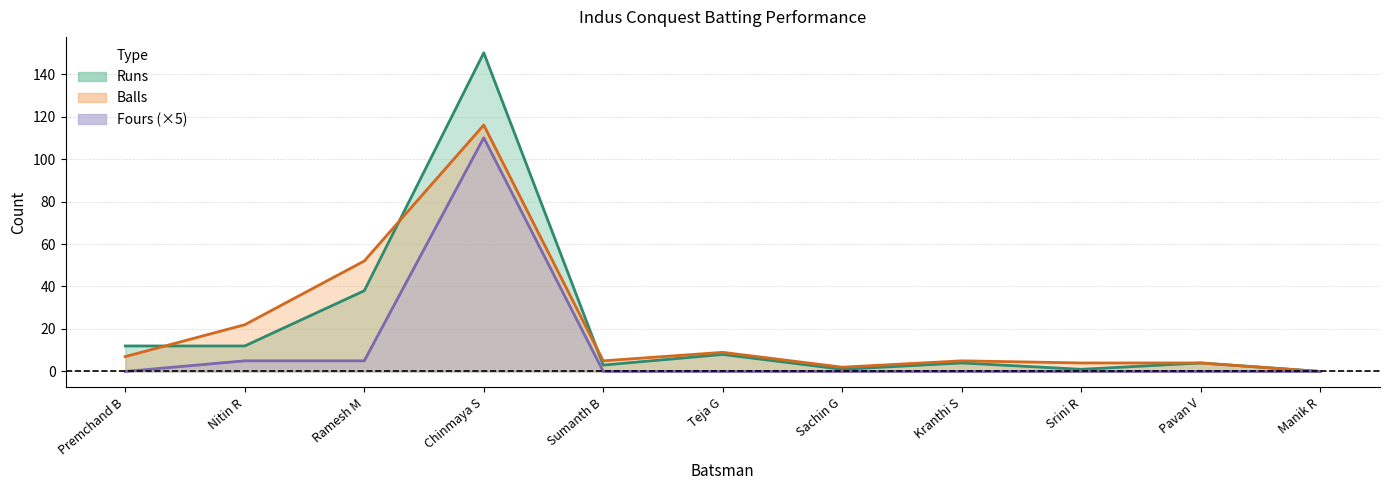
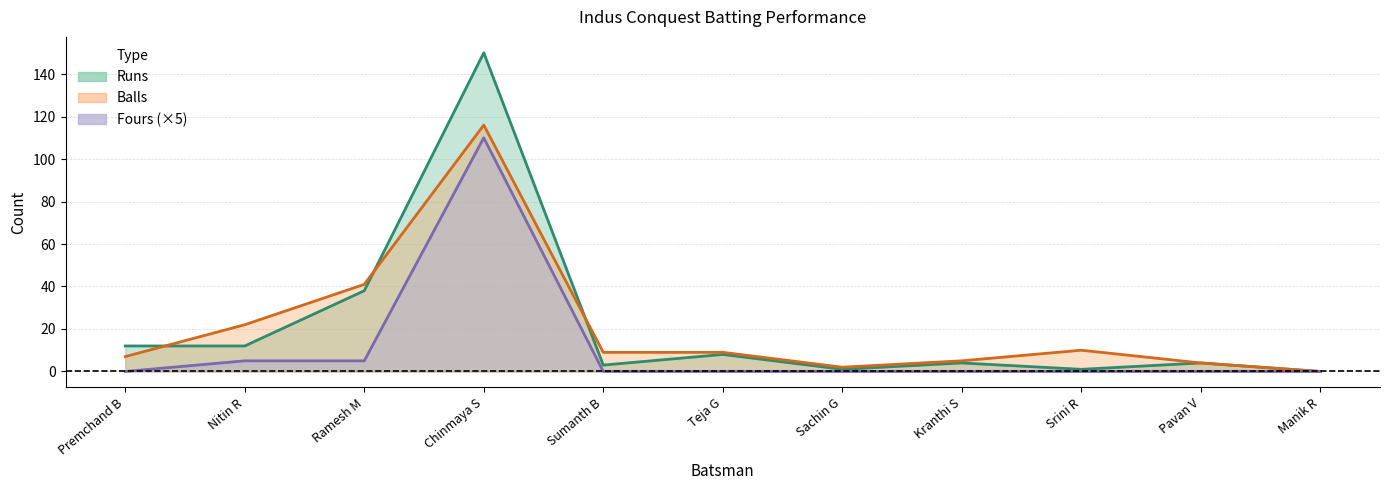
Balls, Ramesh M: 52 -> 41
Balls, Sumanth B: 5 -> 9
Balls, Srini R: 4 -> 10
